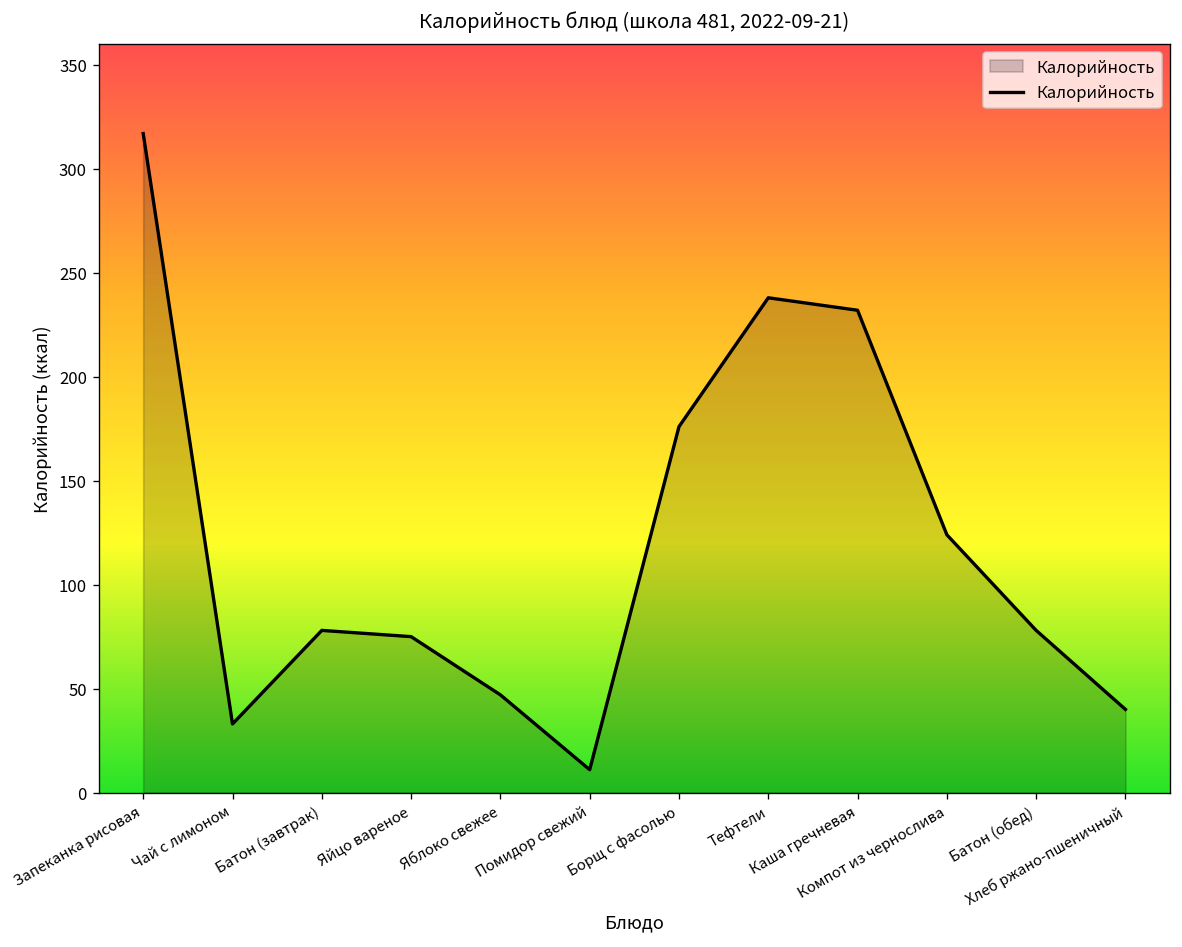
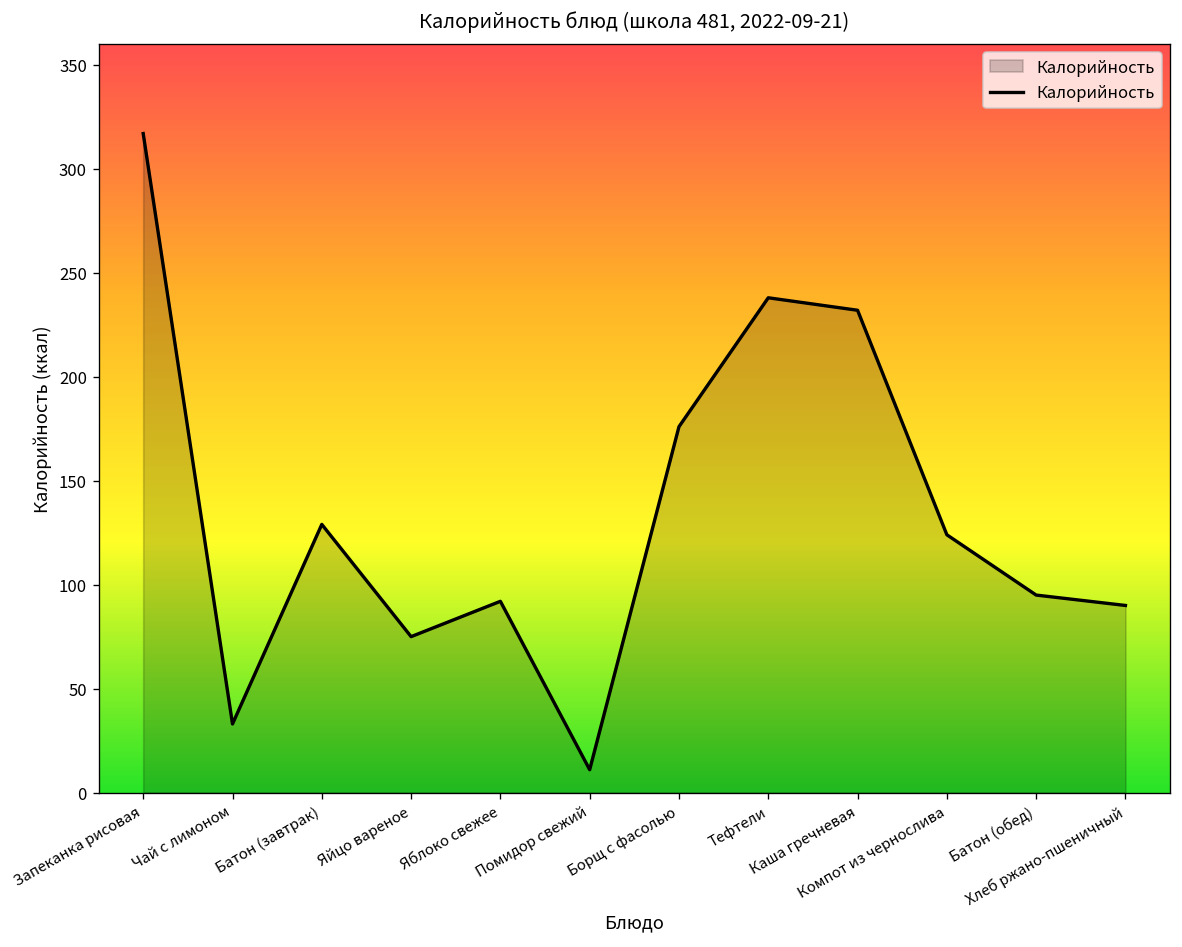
Батон (завтрак): 78 -> 129
Яблоко свежее: 47 -> 92
Батон (обед): 78 -> 95
Хлеб ржано-пшеничный: 40 -> 90
